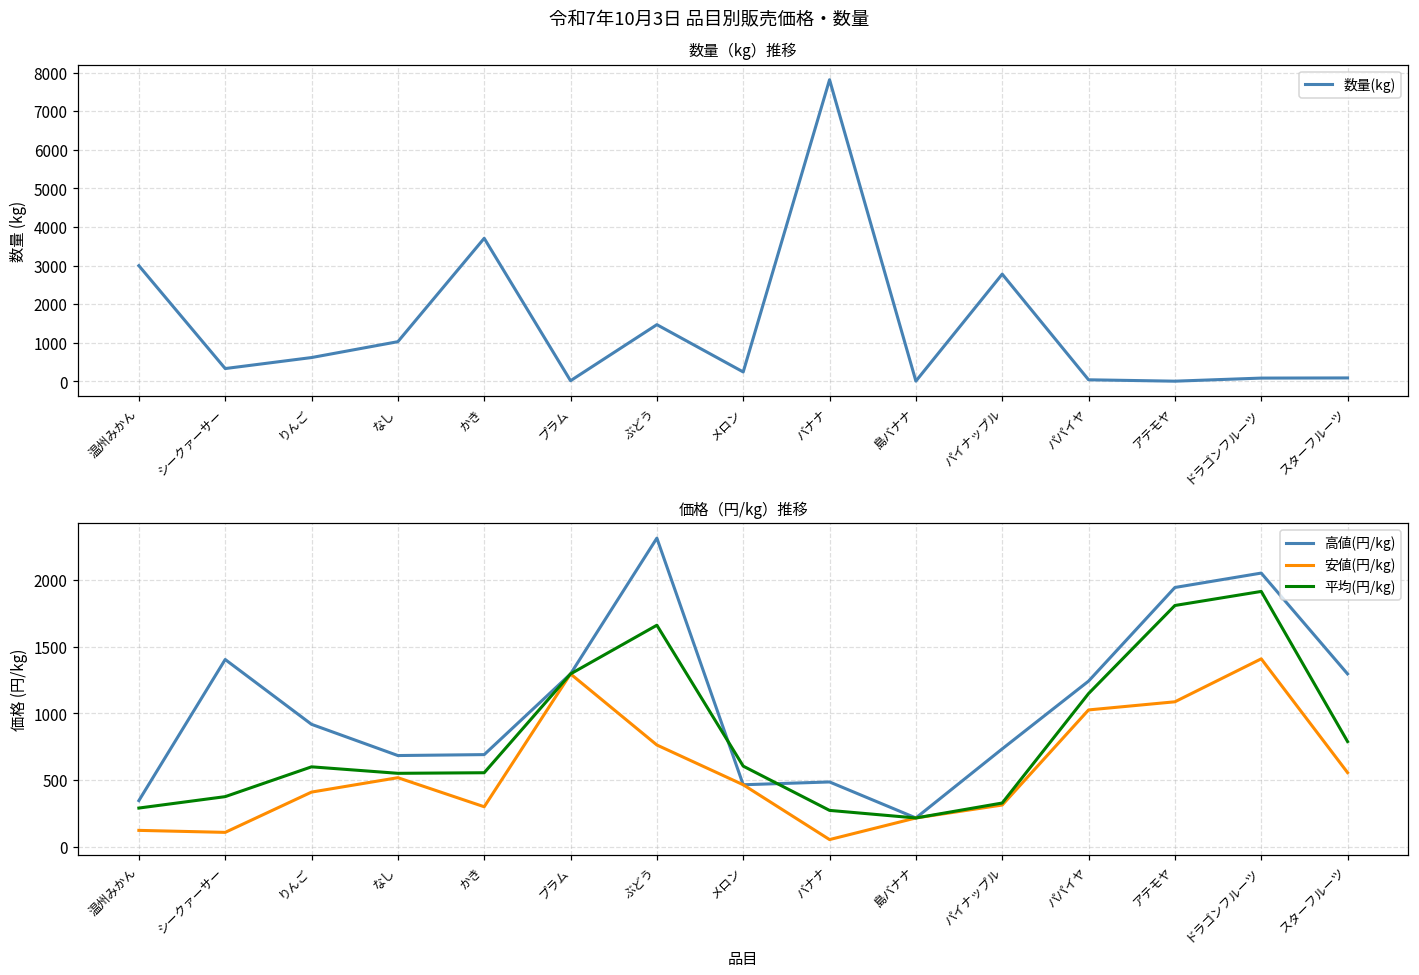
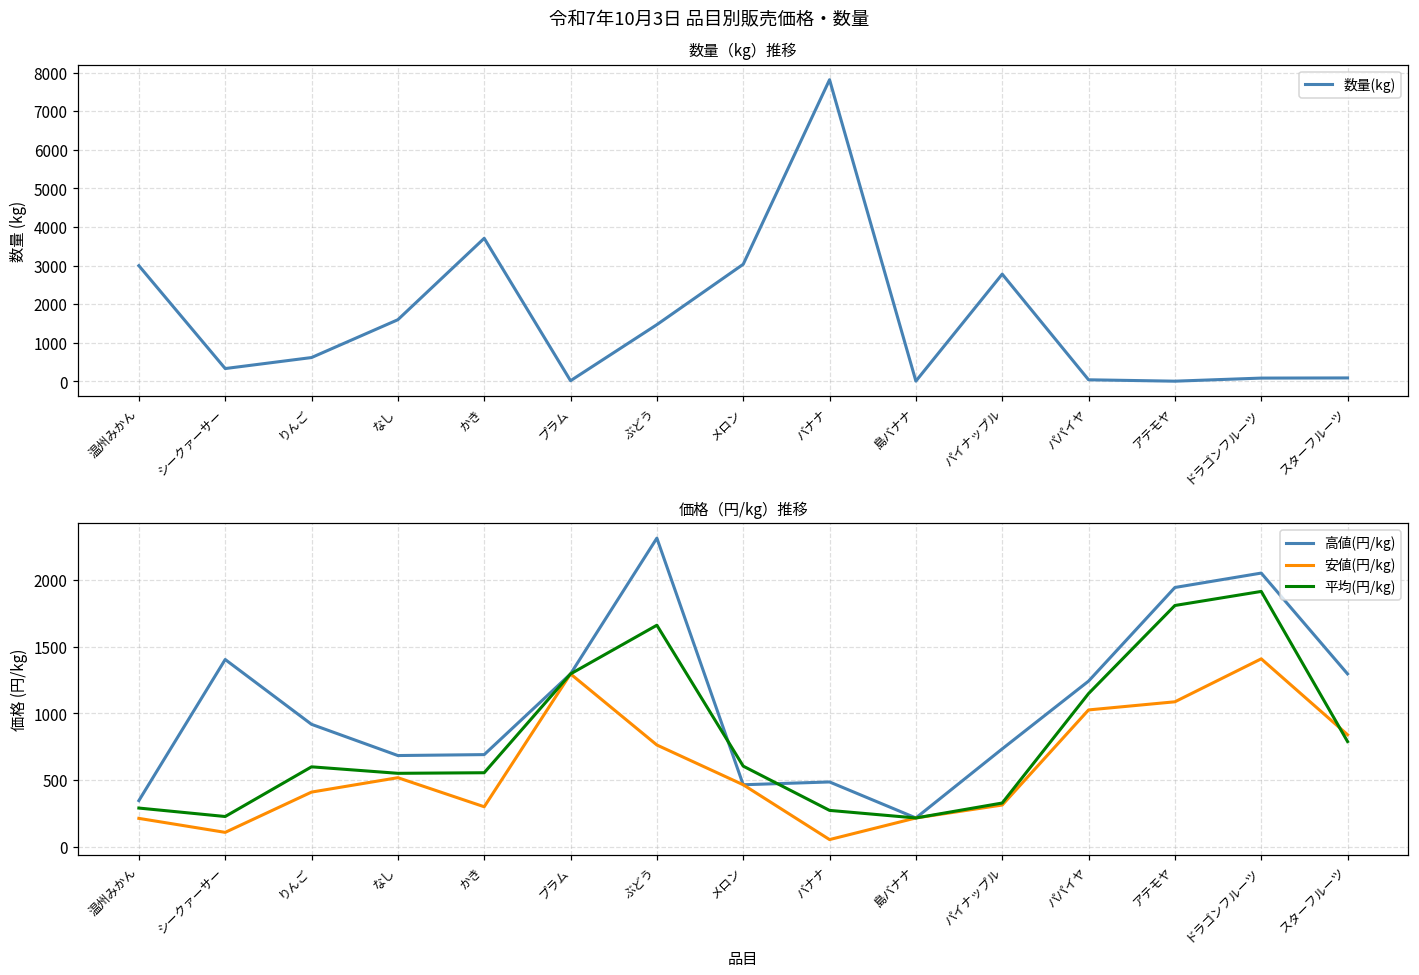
数量（kg）推移, なし: 1000 -> 1600
数量（kg）推移, メロン: 200 -> 3000
価格（円/kg）推移, 安値(円/kg), 温州みかん: 120 -> 210
価格（円/kg）推移, 平均(円/kg), シークァーサー: 380 -> 230
価格（円/kg）推移, 安値(円/kg), スターフルーツ: 560 -> 840
